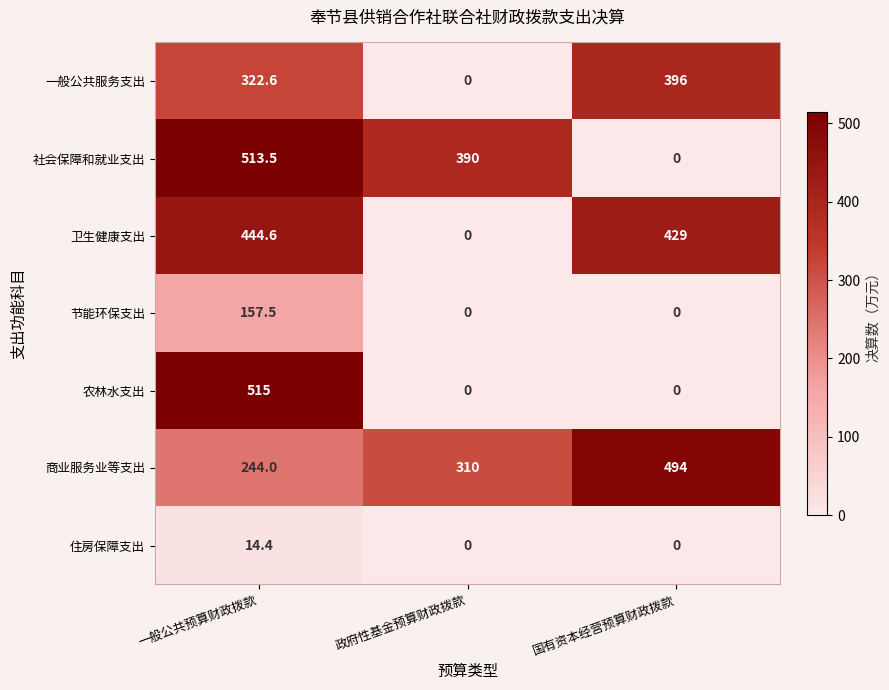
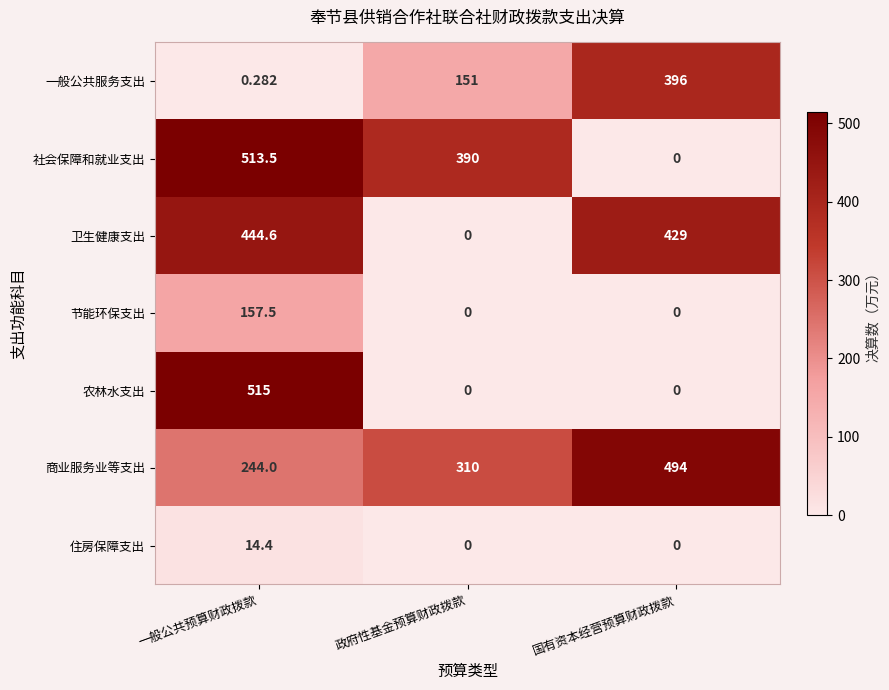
一般公共服务支出, 一般公共预算财政拨款: 322.6 -> 0.282
一般公共服务支出, 政府性基金预算财政拨款: 0 -> 151
